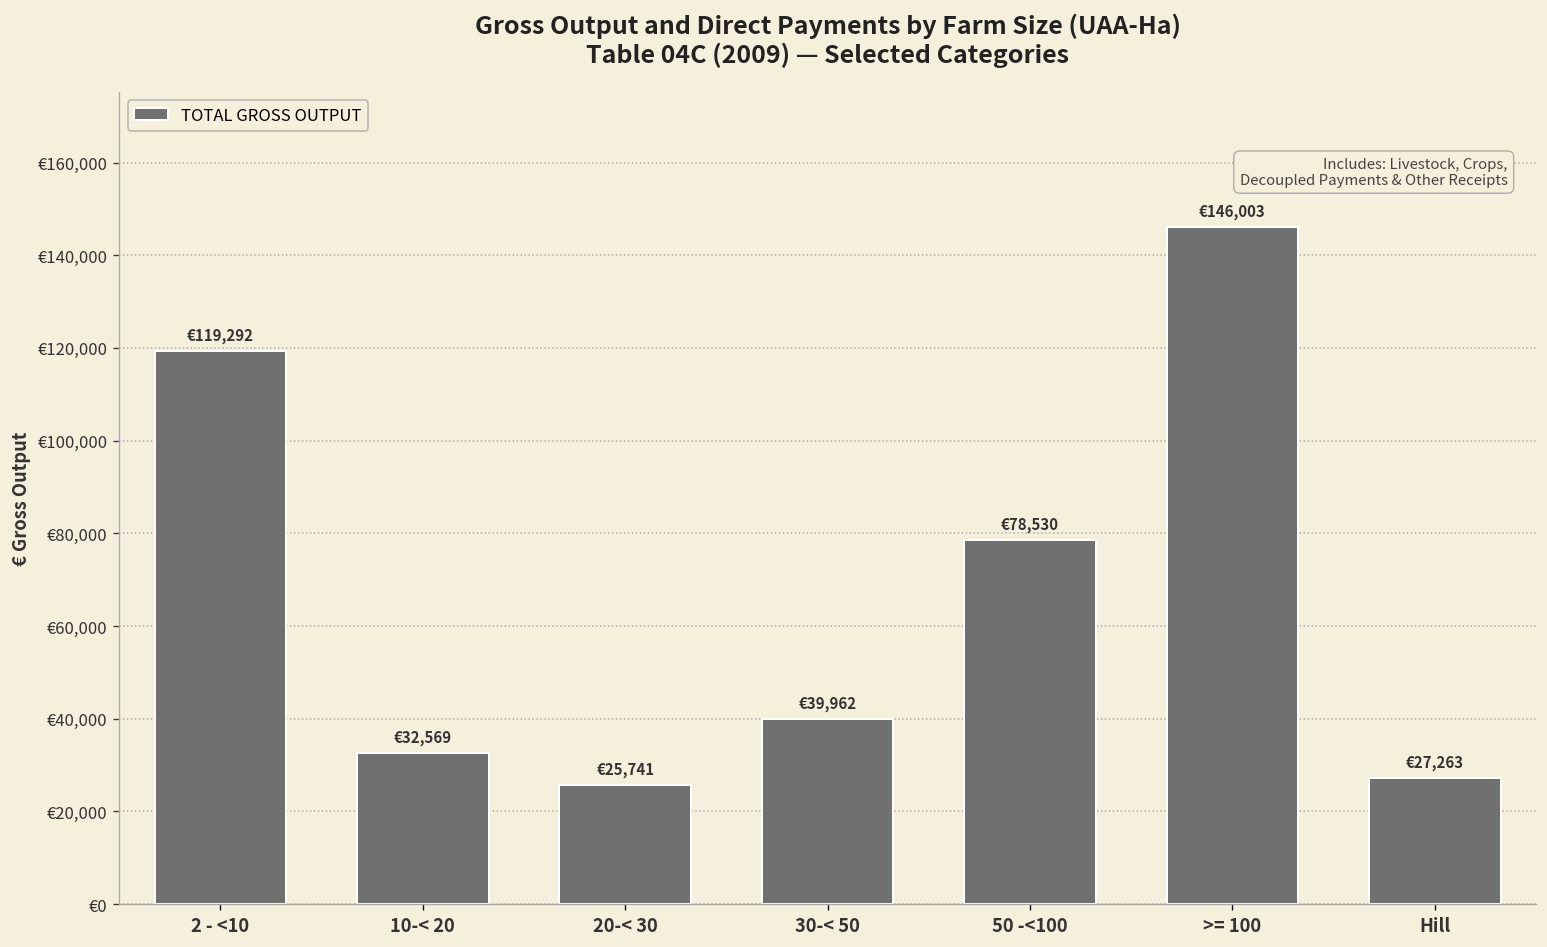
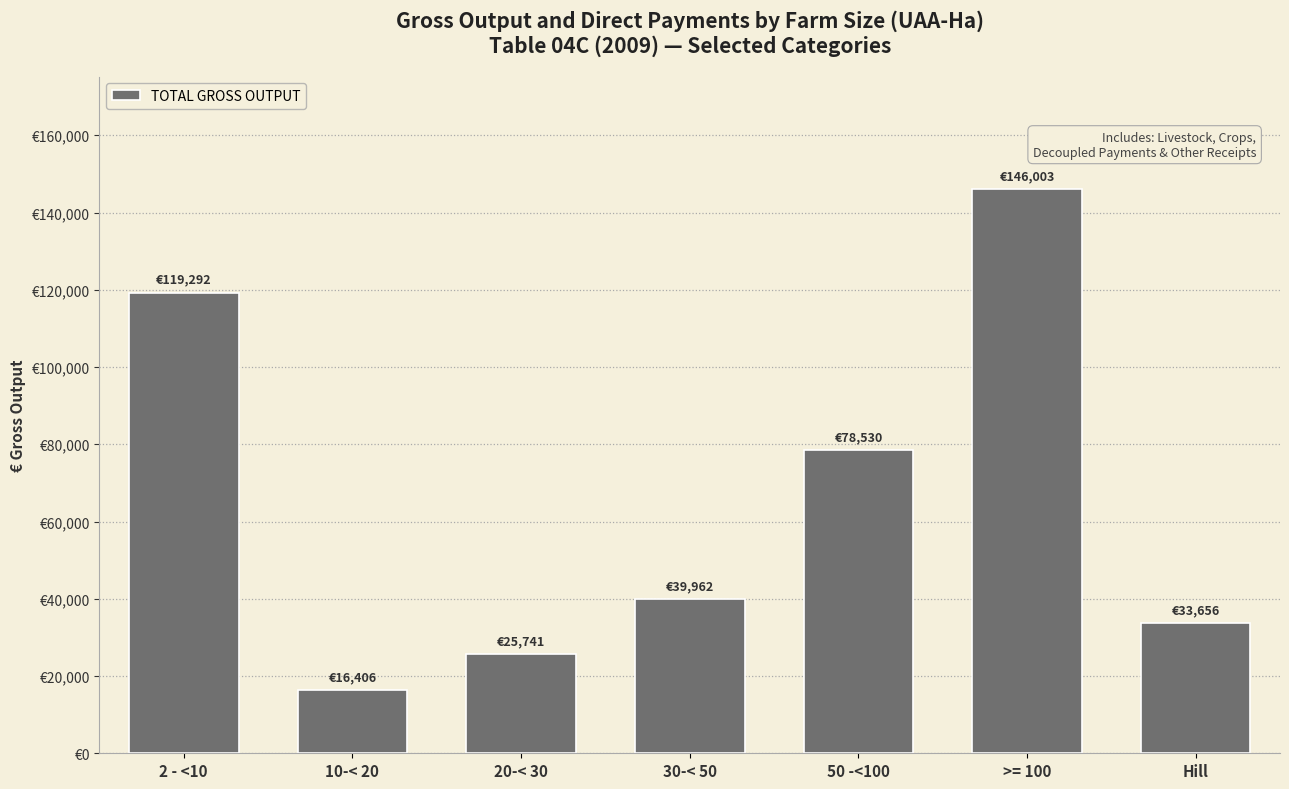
10-< 20: €32,569 -> €16,406
Hill: €27,263 -> €33,656
